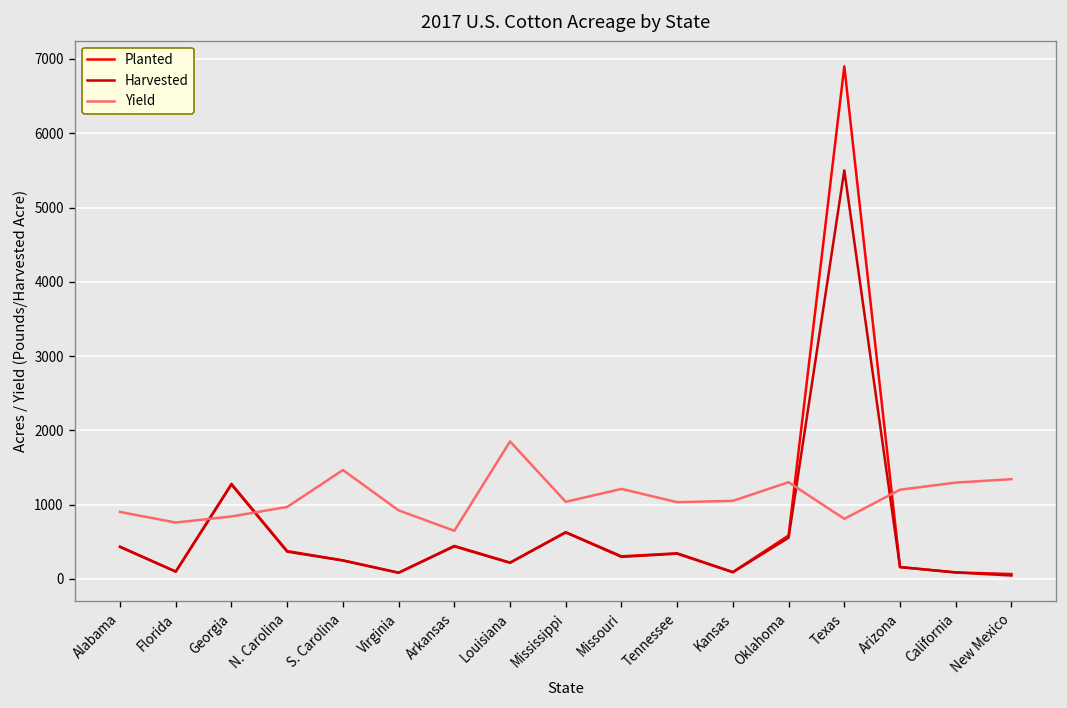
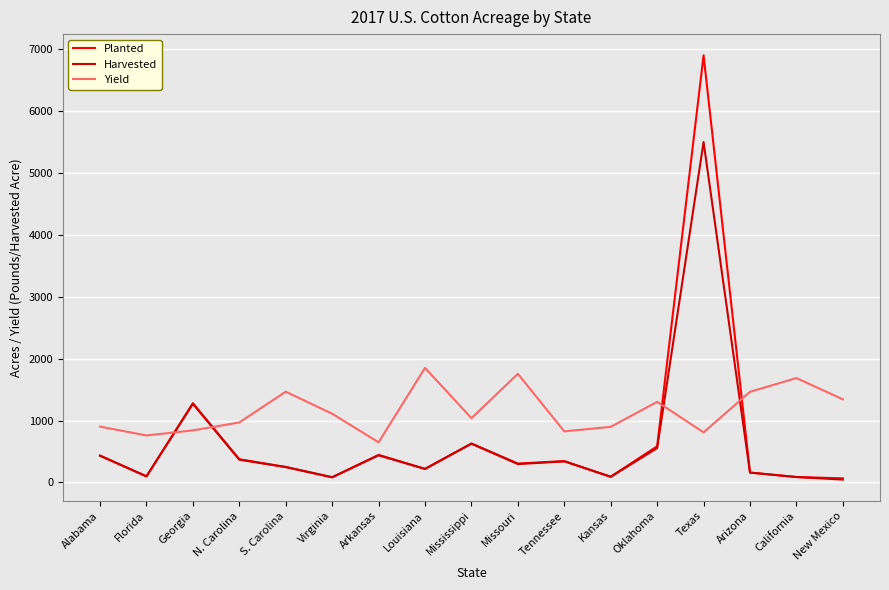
Yield, Virginia: 900 -> 1100
Yield, Missouri: 1200 -> 1800
Yield, Tennessee: 1000 -> 800
Yield, Kansas: 1100 -> 900
Yield, Arizona: 1200 -> 1500
Yield, California: 1300 -> 1700
